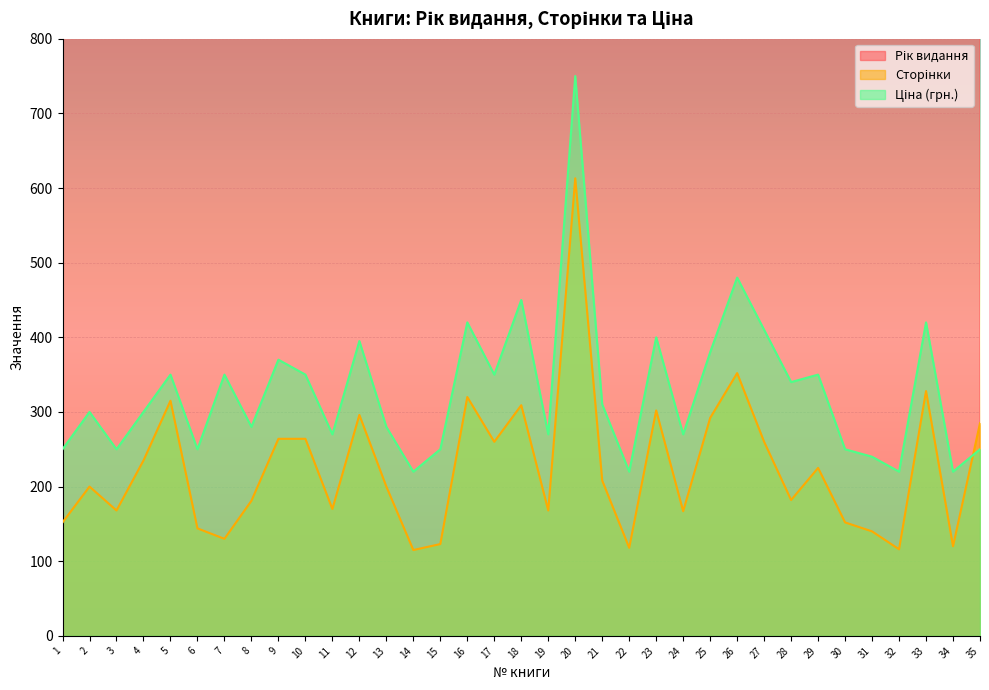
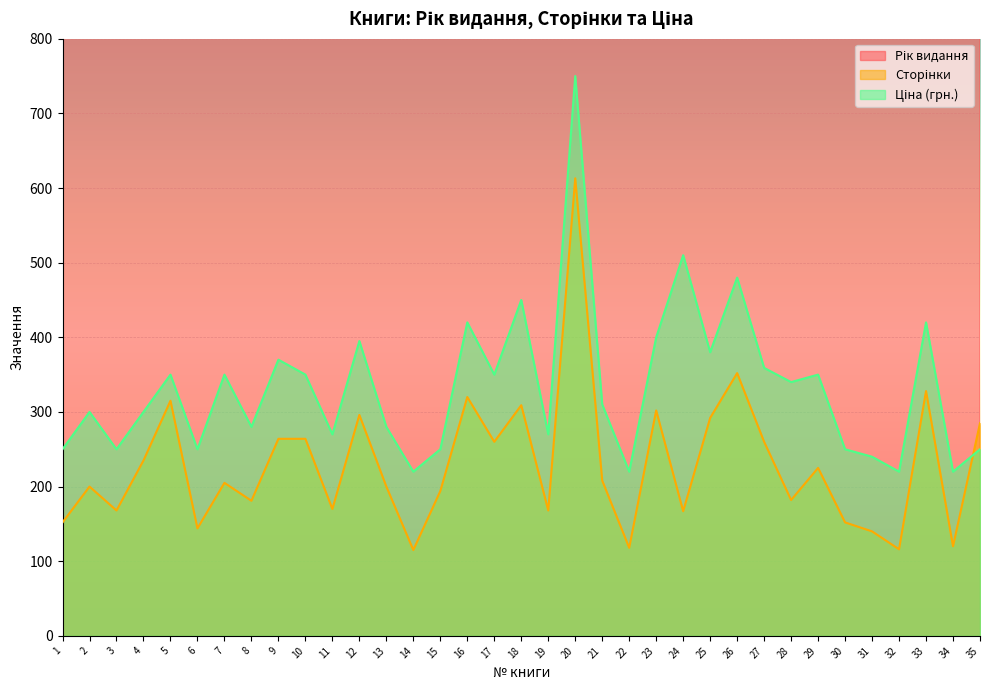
Сторінки, 7: 130 -> 210
Сторінки, 15: 120 -> 190
Ціна (грн.), 24: 270 -> 510
Ціна (грн.), 27: 410 -> 360
